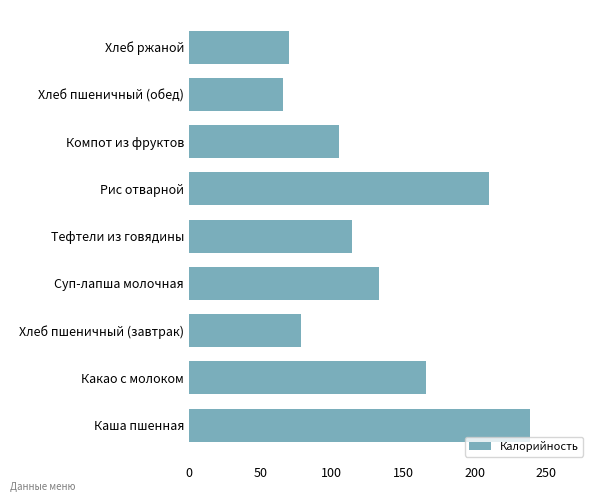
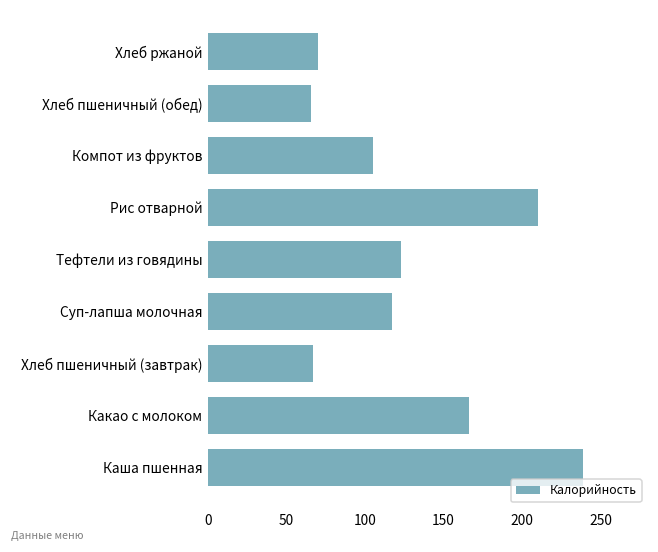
Тефтели из говядины: 114 -> 123
Суп-лапша молочная: 133 -> 117
Хлеб пшеничный (завтрак): 79 -> 67
